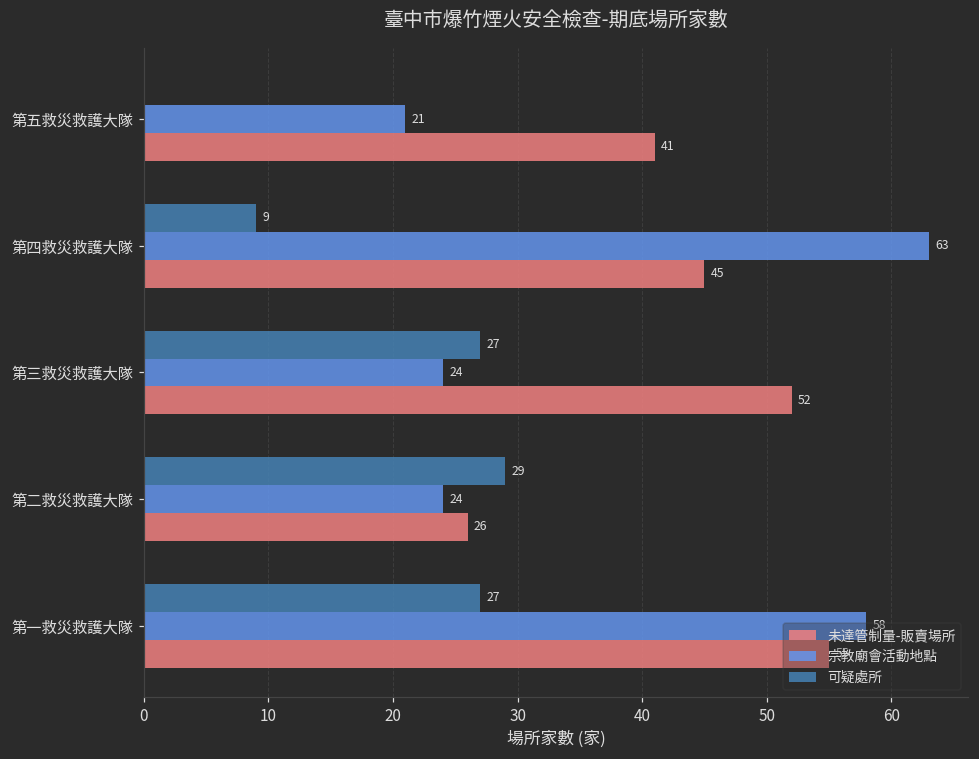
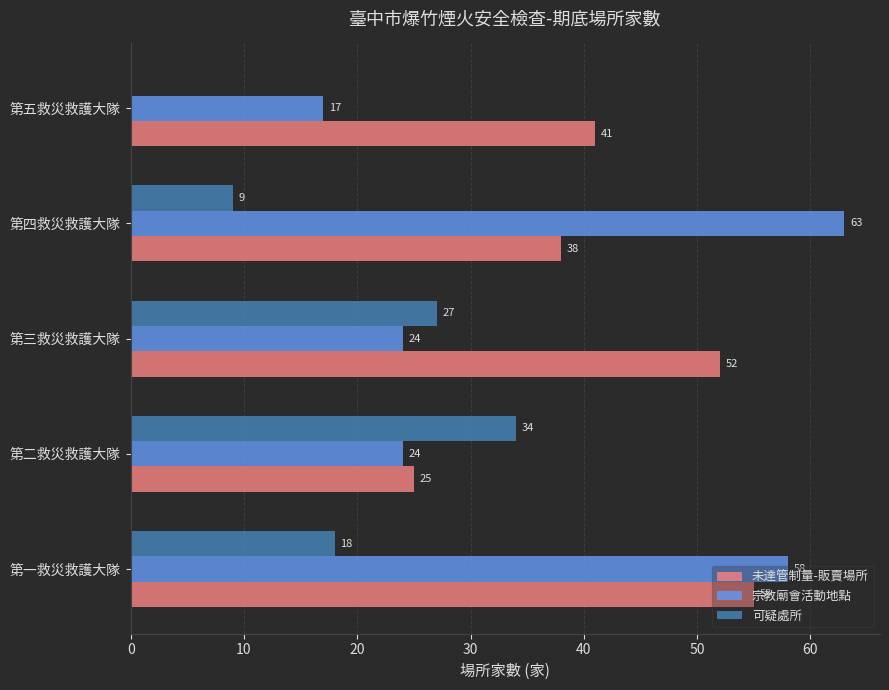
宗教廟會活動地點, 第五救災救護大隊: 21 -> 17
未達管制量-販賣場所, 第四救災救護大隊: 45 -> 38
可疑處所, 第二救災救護大隊: 29 -> 34
未達管制量-販賣場所, 第二救災救護大隊: 26 -> 25
可疑處所, 第一救災救護大隊: 27 -> 18
